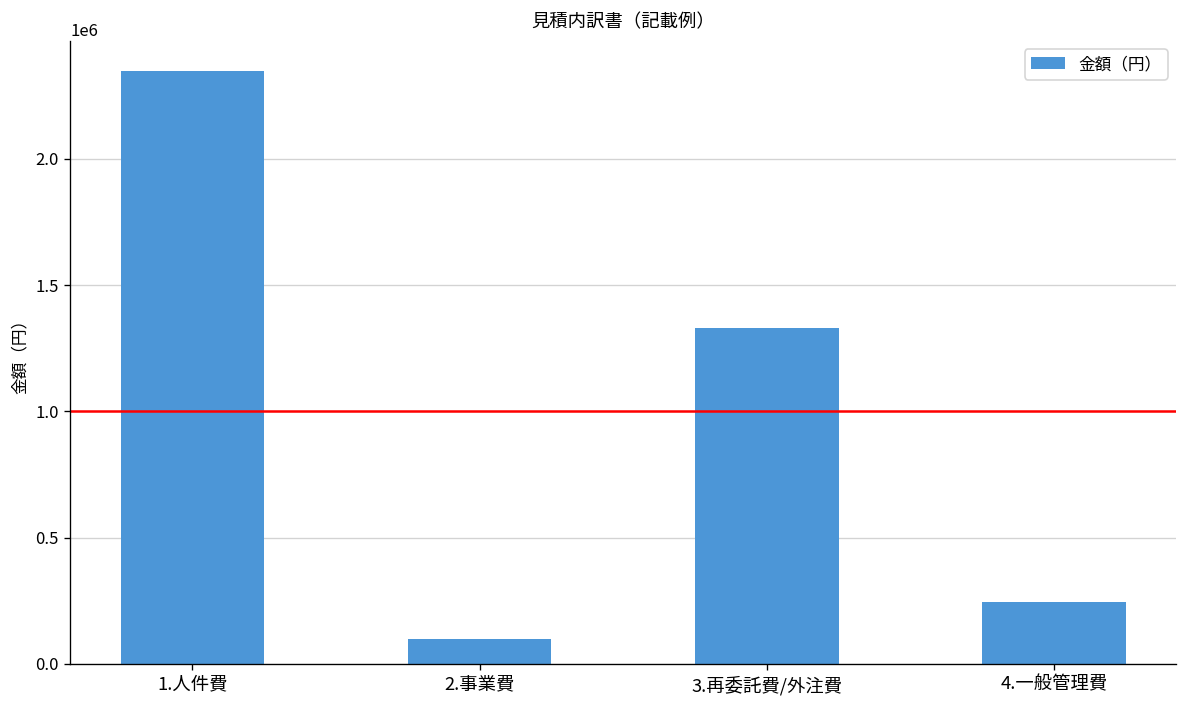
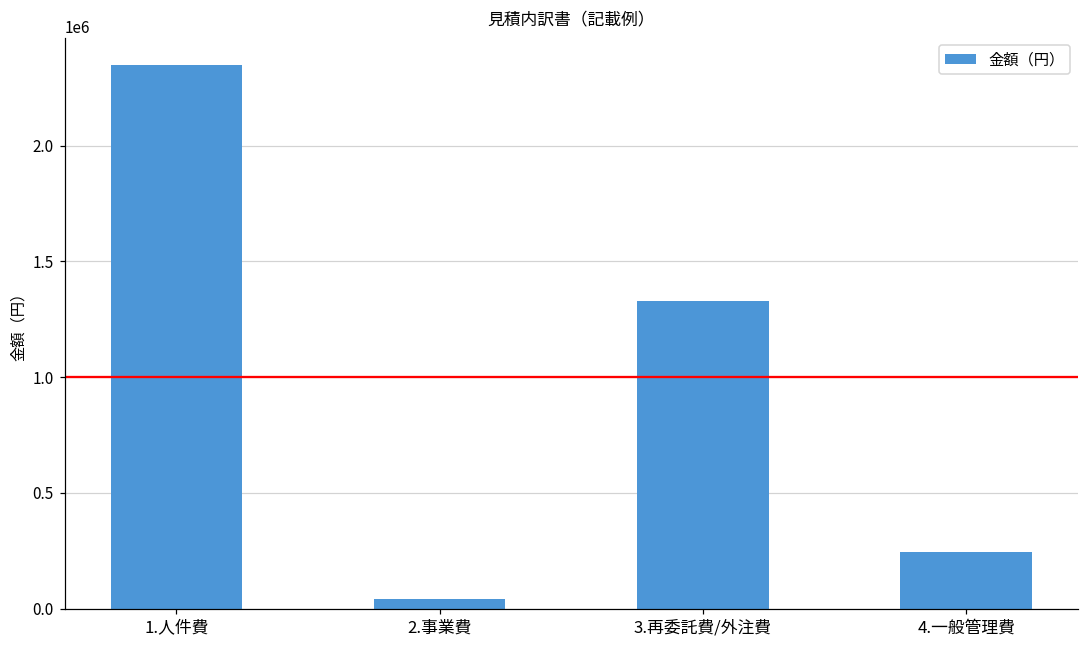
2.事業費: 100000 -> 40000
